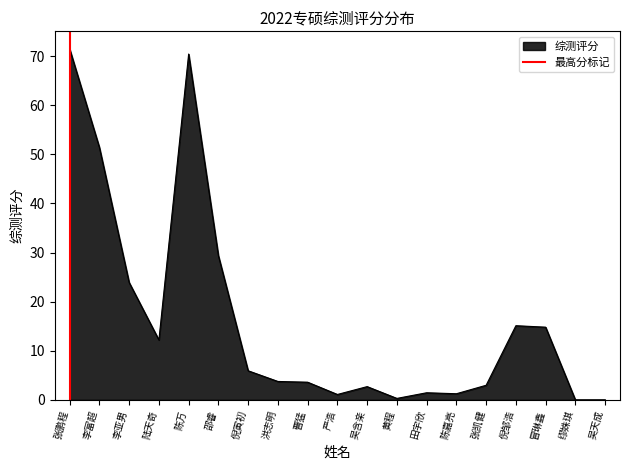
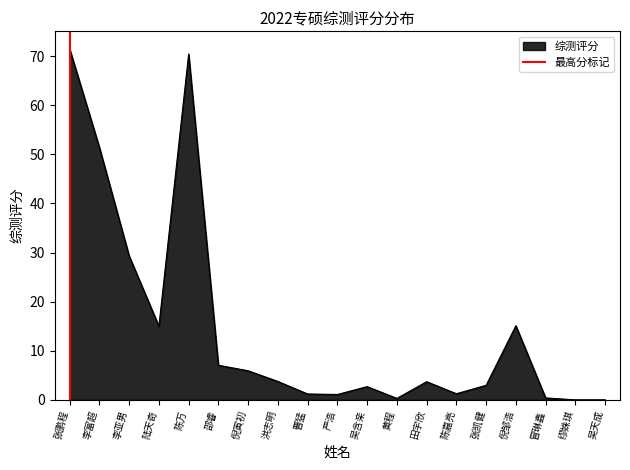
李亚男: 24 -> 29
陆天奇: 12 -> 15
邵睿: 29 -> 7
曹猛: 4 -> 1
田宇欣: 1 -> 4
冒琳鑫: 15 -> 0
